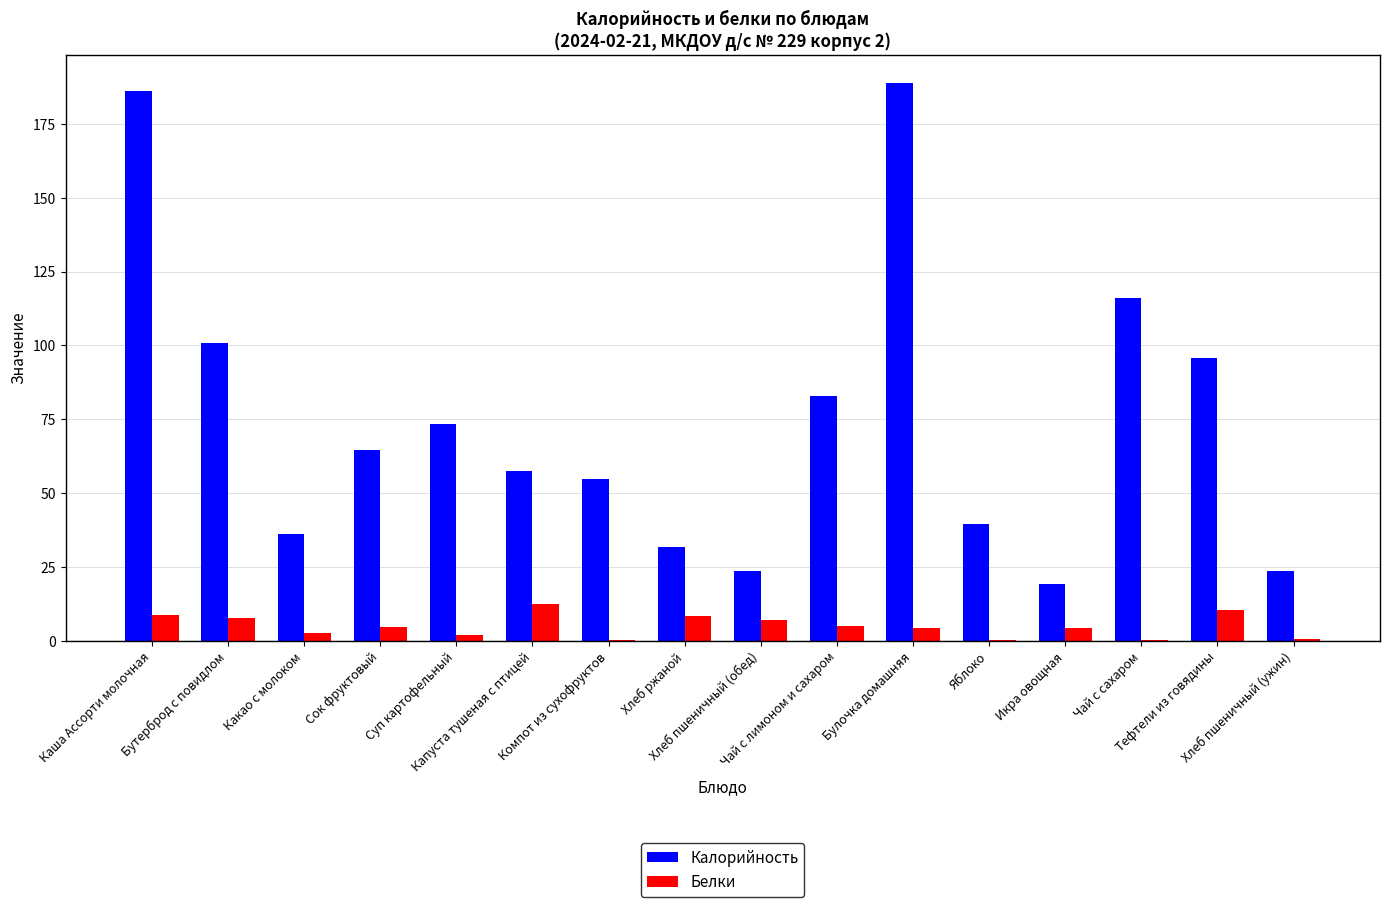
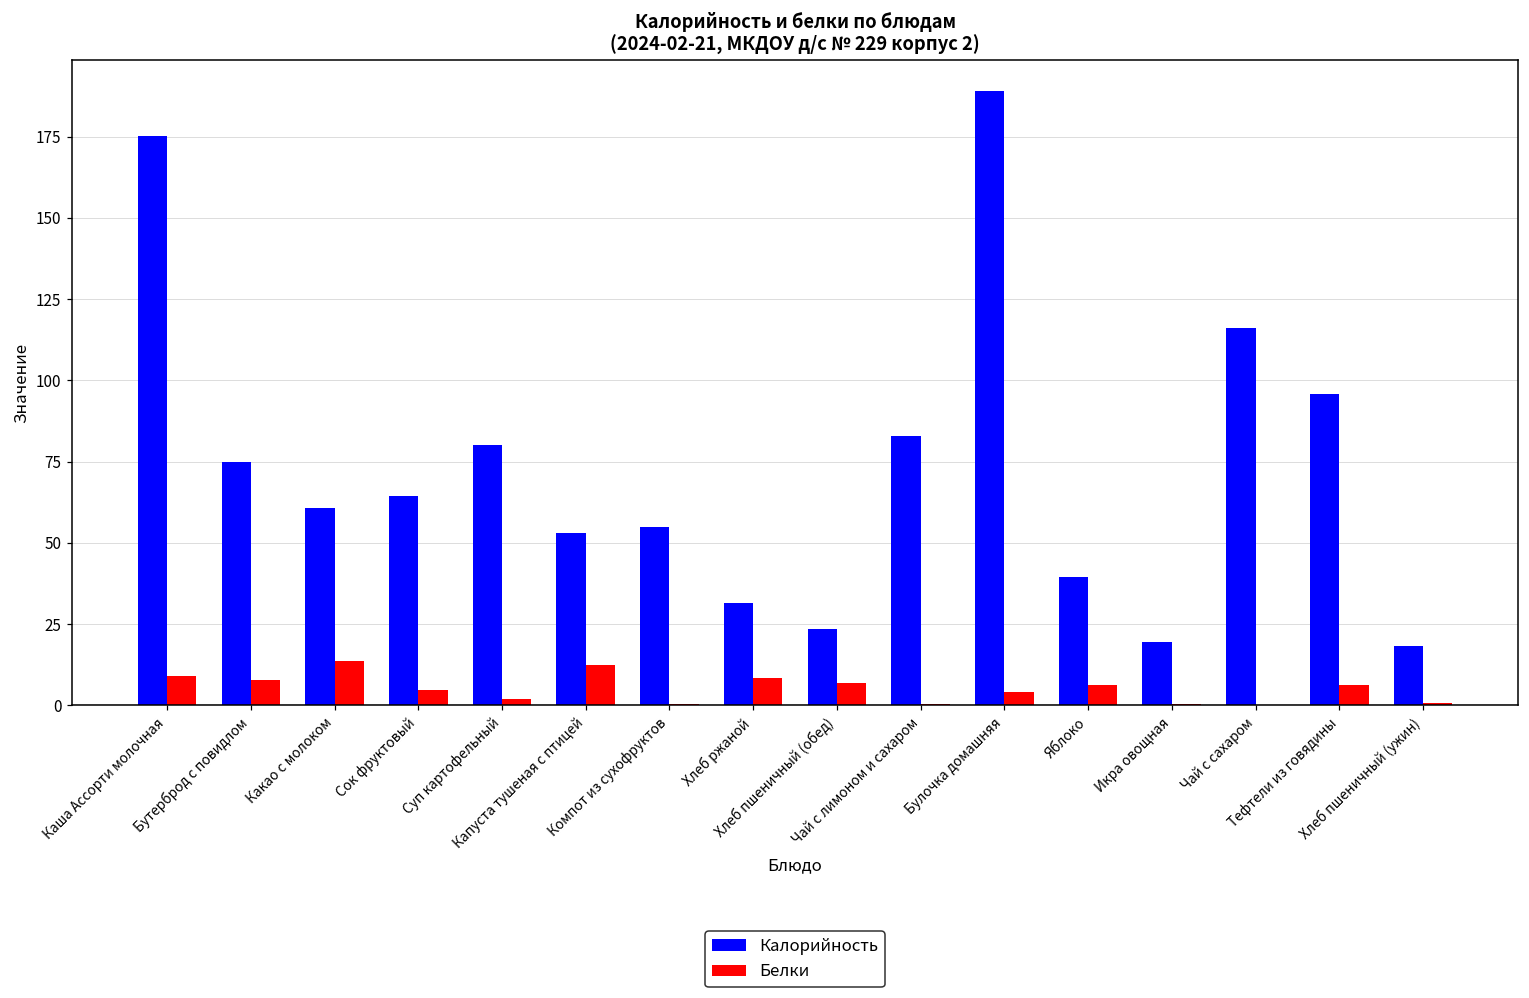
Калорийность, Каша Ассорти молочная: 186 -> 175
Калорийность, Бутерброд с повидлом: 101 -> 75
Калорийность, Какао с молоком: 36 -> 61
Белки, Какао с молоком: 3 -> 14
Калорийность, Суп картофельный: 73 -> 80
Калорийность, Капуста тушеная с птицей: 57 -> 53
Белки, Чай с лимоном и сахаром: 5 -> 0
Белки, Яблоко: 0 -> 6
Белки, Икра овощная: 4 -> 0
Белки, Тефтели из говядины: 11 -> 6
Калорийность, Хлеб пшеничный (ужин): 24 -> 18
